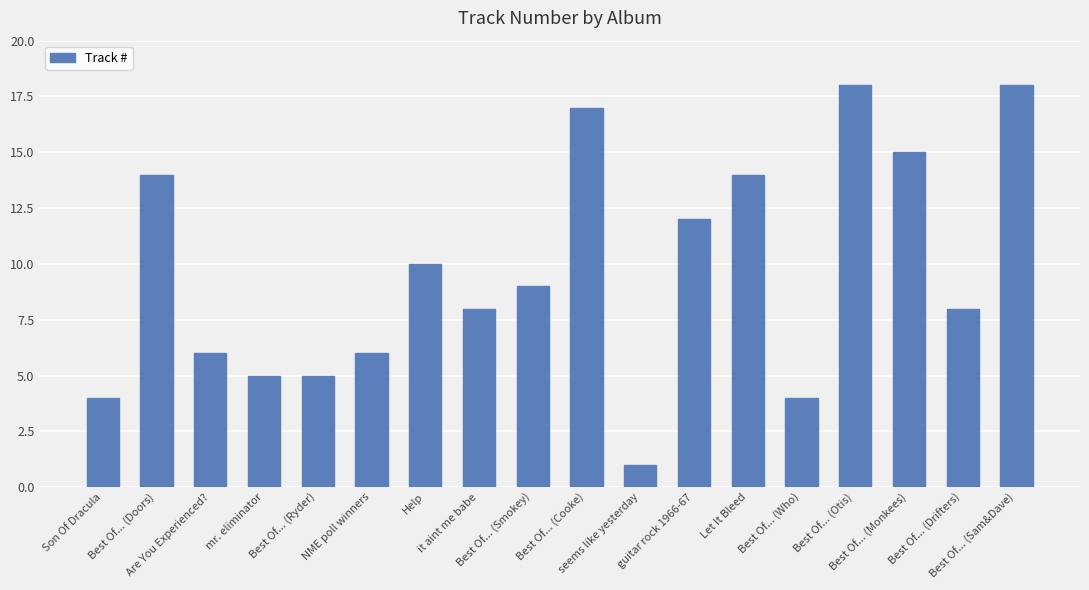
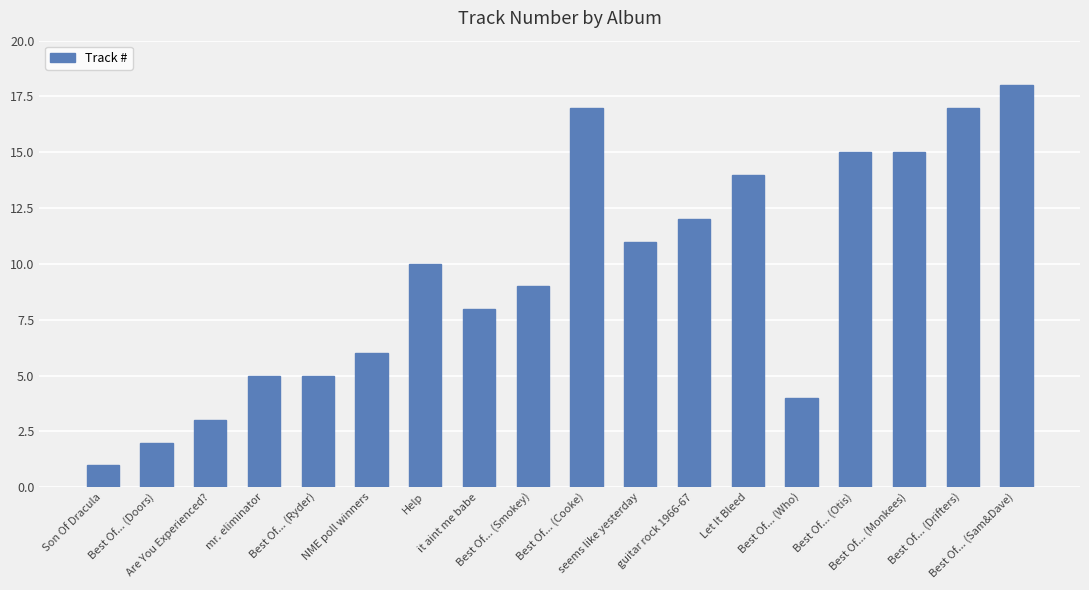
Son Of Dracula: 4 -> 1
Best Of... (Doors): 14 -> 2
Are You Experienced?: 6 -> 3
seems like yesterday: 1 -> 11
Best Of... (Otis): 18 -> 15
Best Of... (Drifters): 8 -> 17
